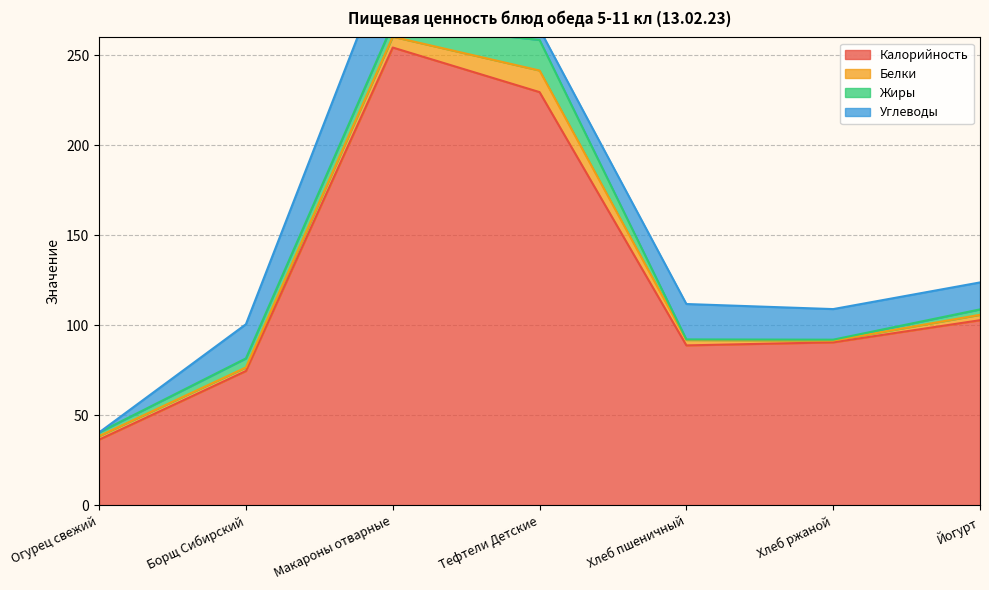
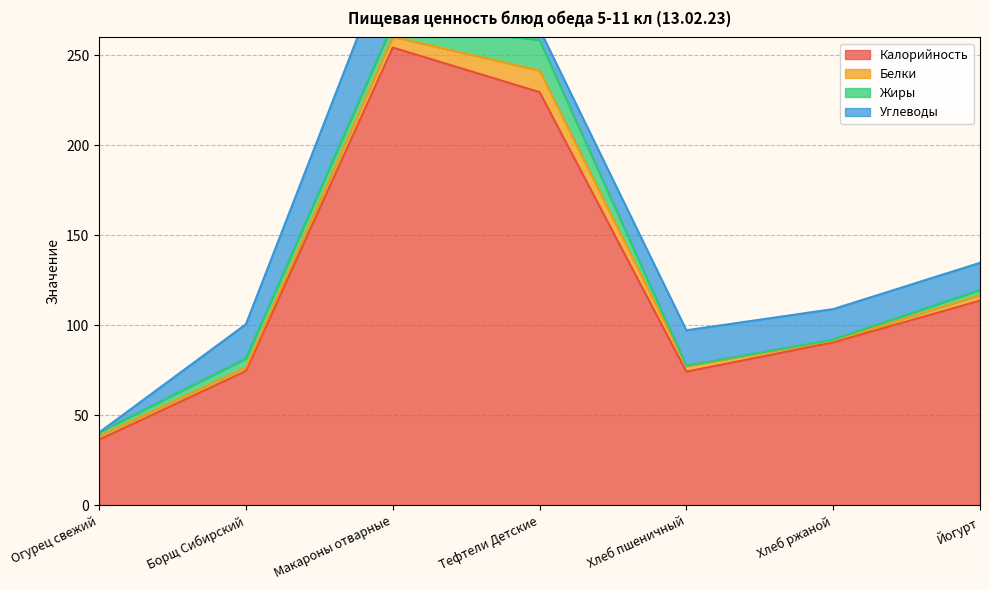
Калорийность, Хлеб пшеничный: 89 -> 74
Калорийность, Йогурт: 103 -> 114
